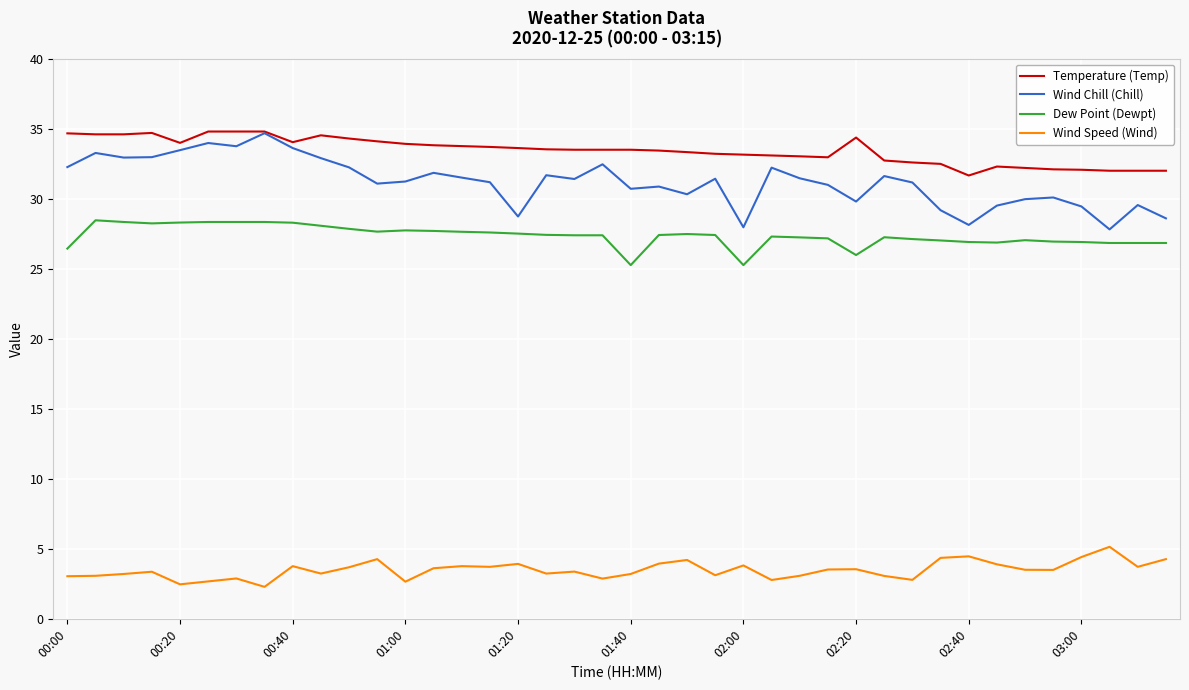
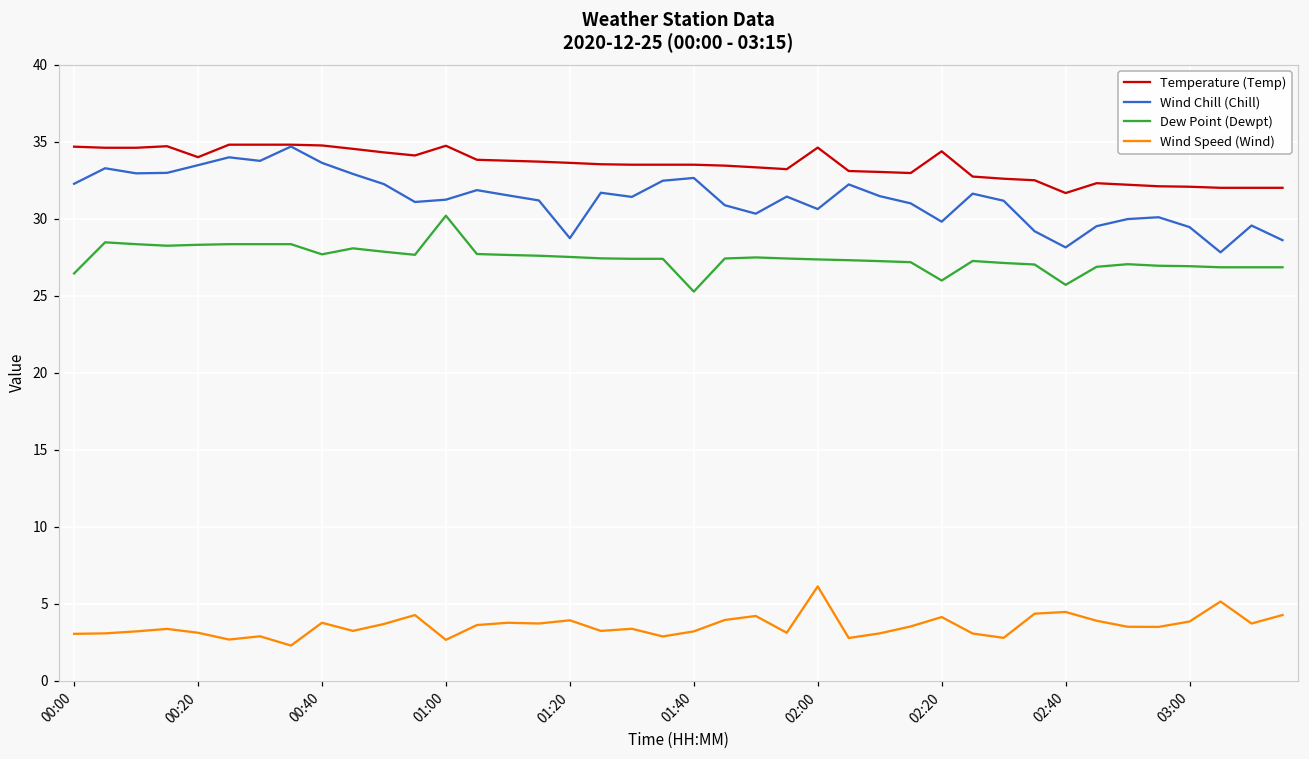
Wind Speed (Wind), 00:20: 2.5 -> 3.1
Temperature (Temp), 00:40: 34.0 -> 34.8
Dew Point (Dewpt), 00:40: 28.3 -> 27.7
Temperature (Temp), 01:00: 33.9 -> 34.7
Dew Point (Dewpt), 01:00: 27.7 -> 30.2
Wind Chill (Chill), 01:40: 30.7 -> 32.6
Temperature (Temp), 02:00: 33.2 -> 34.6
Wind Chill (Chill), 02:00: 28.0 -> 30.6
Dew Point (Dewpt), 02:00: 25.3 -> 27.4
Wind Speed (Wind), 02:00: 3.8 -> 6.1
Wind Speed (Wind), 02:20: 3.5 -> 4.1
Dew Point (Dewpt), 02:40: 26.9 -> 25.7
Wind Speed (Wind), 03:00: 4.4 -> 3.8
